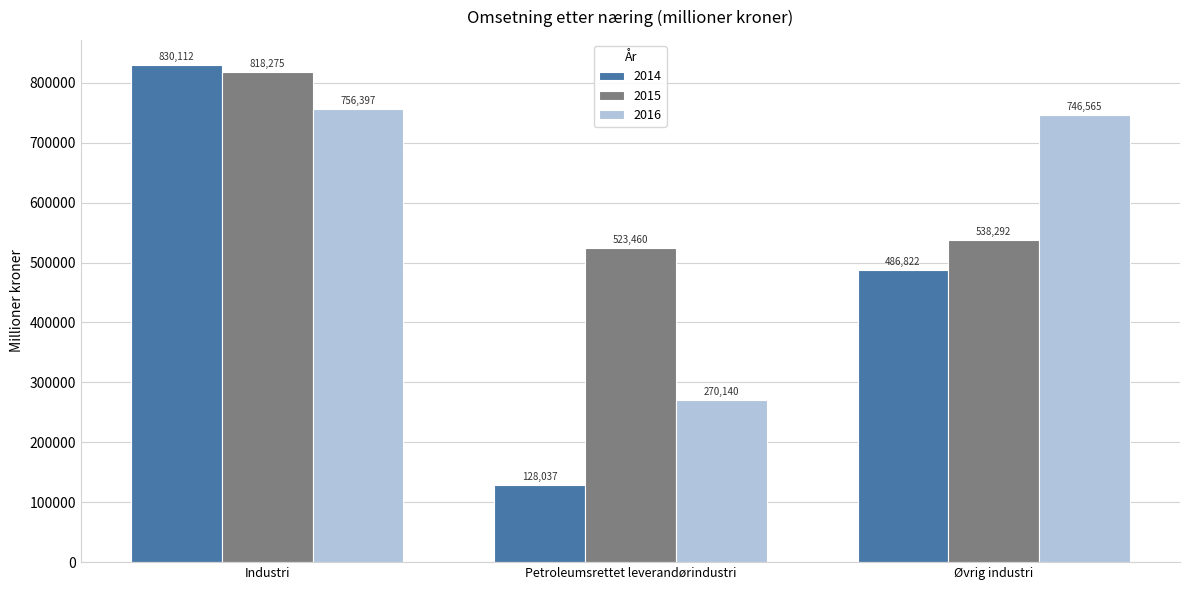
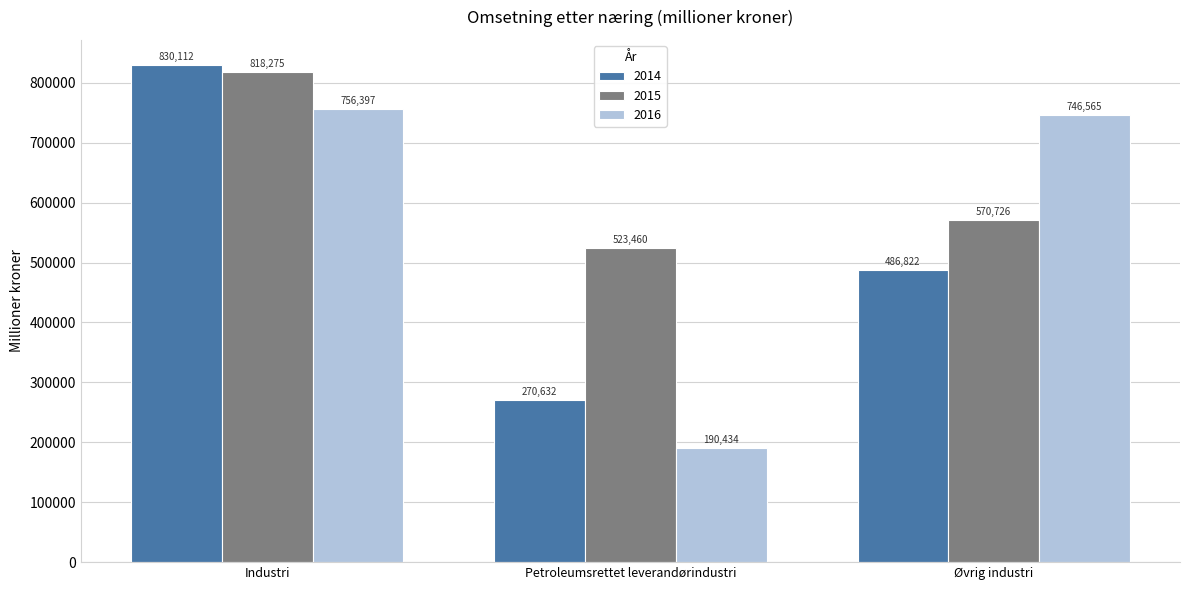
2014, Petroleumsrettet leverandørindustri: 128,037 -> 270,632
2016, Petroleumsrettet leverandørindustri: 270,140 -> 190,434
2015, Øvrig industri: 538,292 -> 570,726
